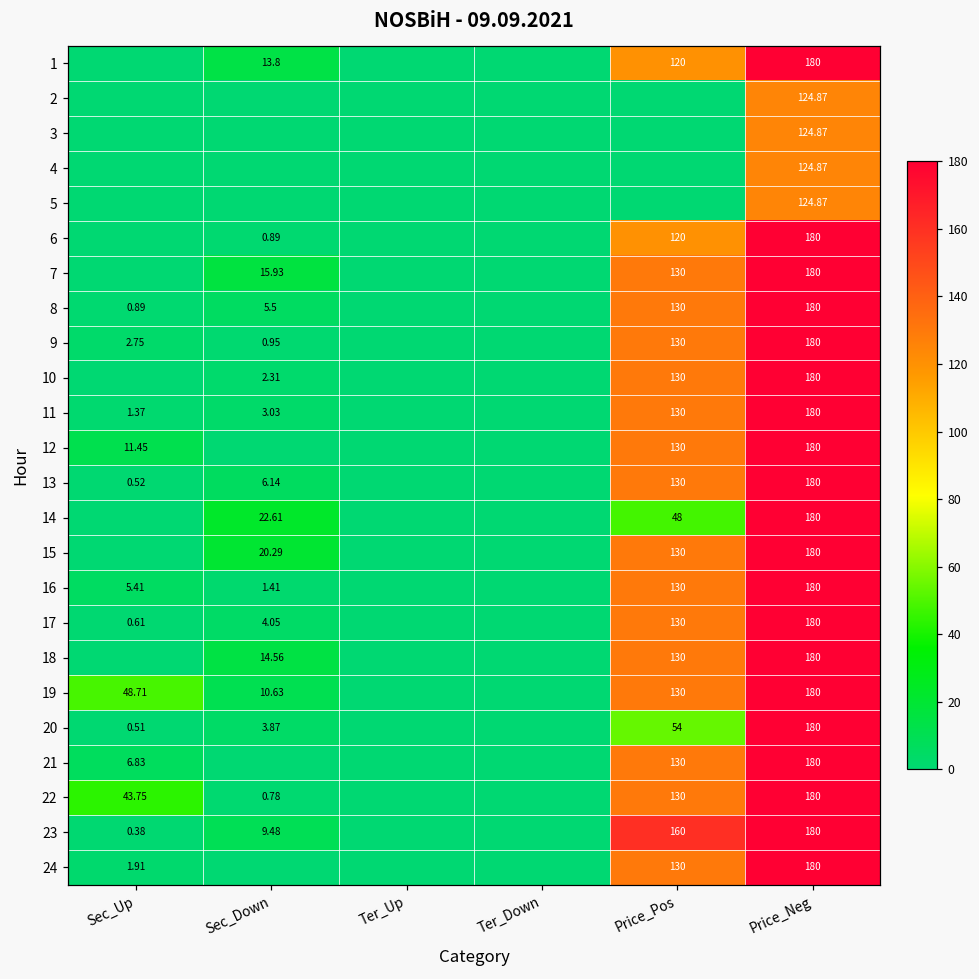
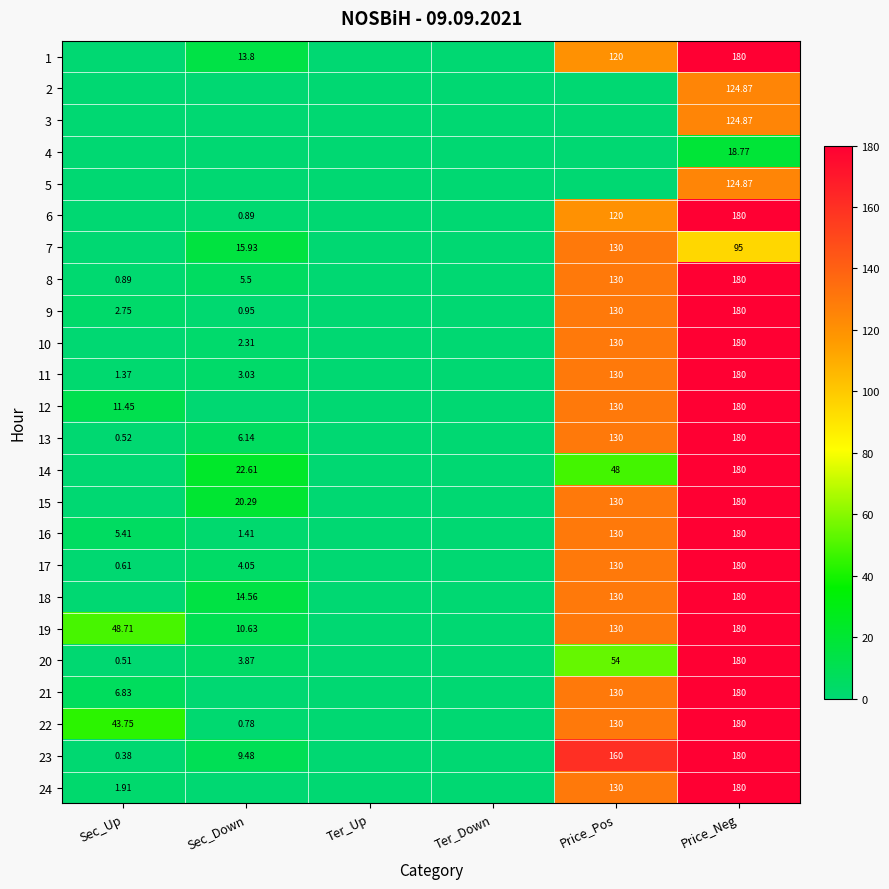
4, Price_Neg: 124.87 -> 18.77
7, Price_Neg: 180 -> 95
